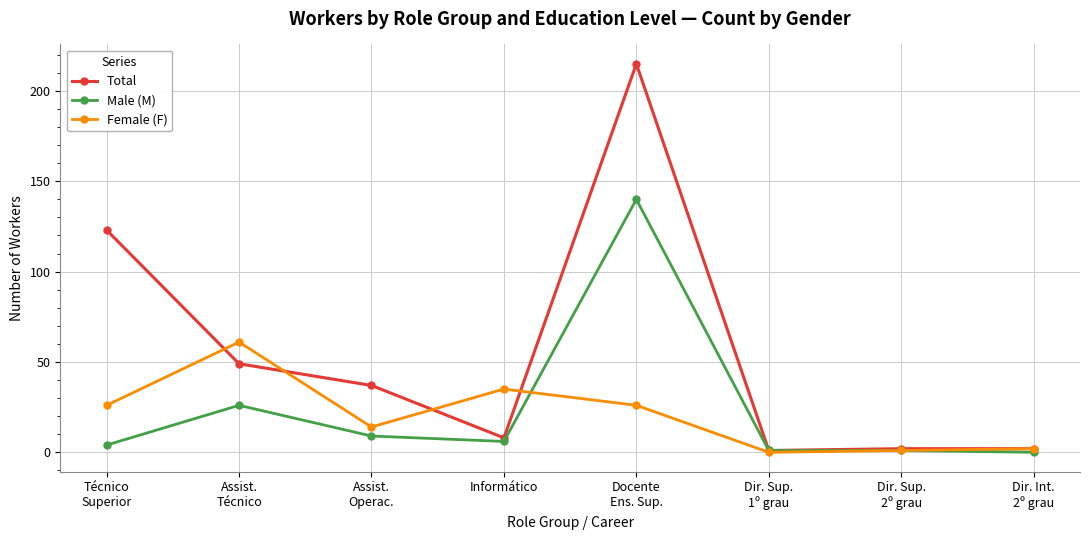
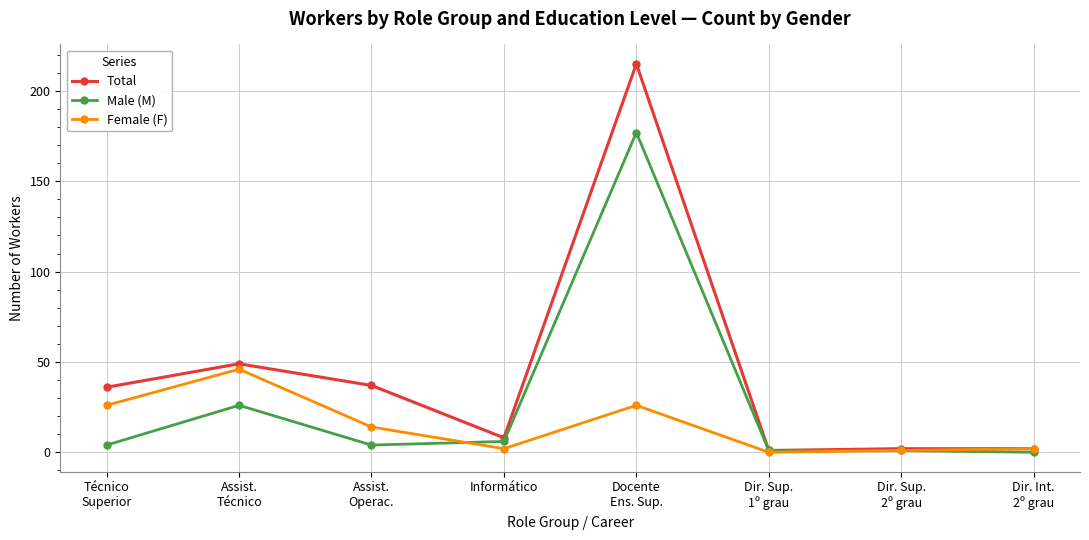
Total, Técnico Superior: 123 -> 36
Female (F), Assist. Técnico: 61 -> 46
Male (M), Assist. Operac.: 9 -> 4
Female (F), Informático: 35 -> 2
Male (M), Docente Ens. Sup.: 140 -> 177
